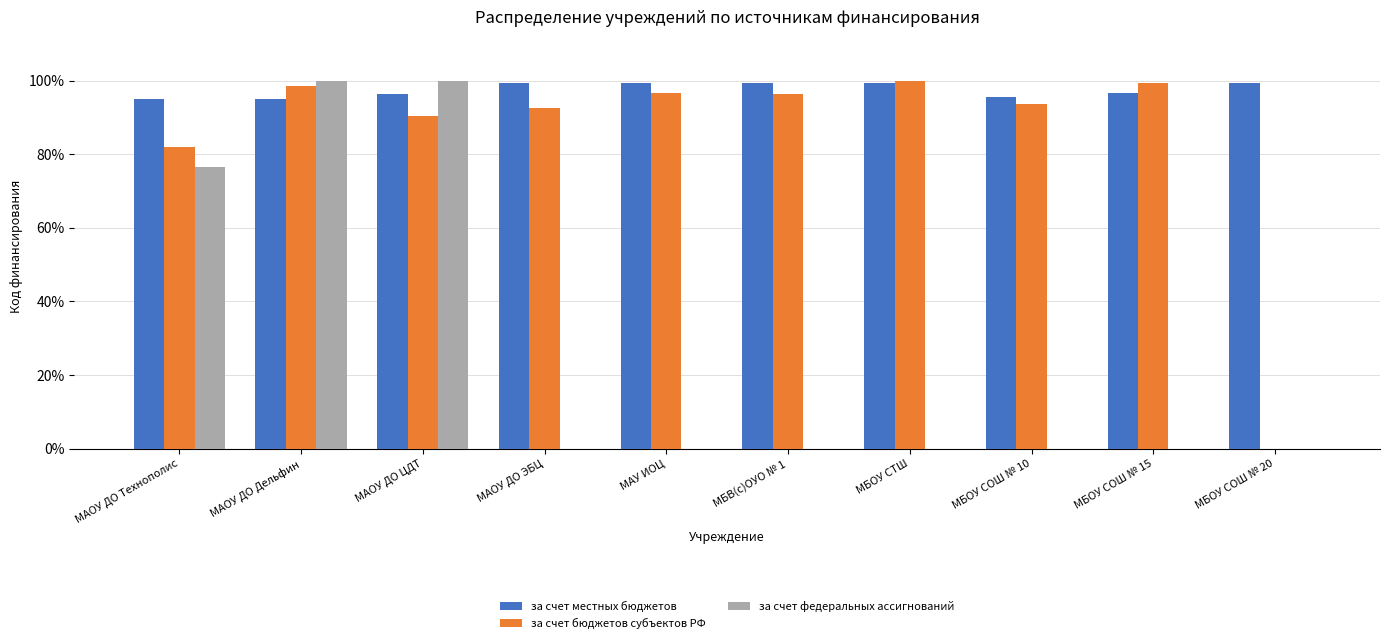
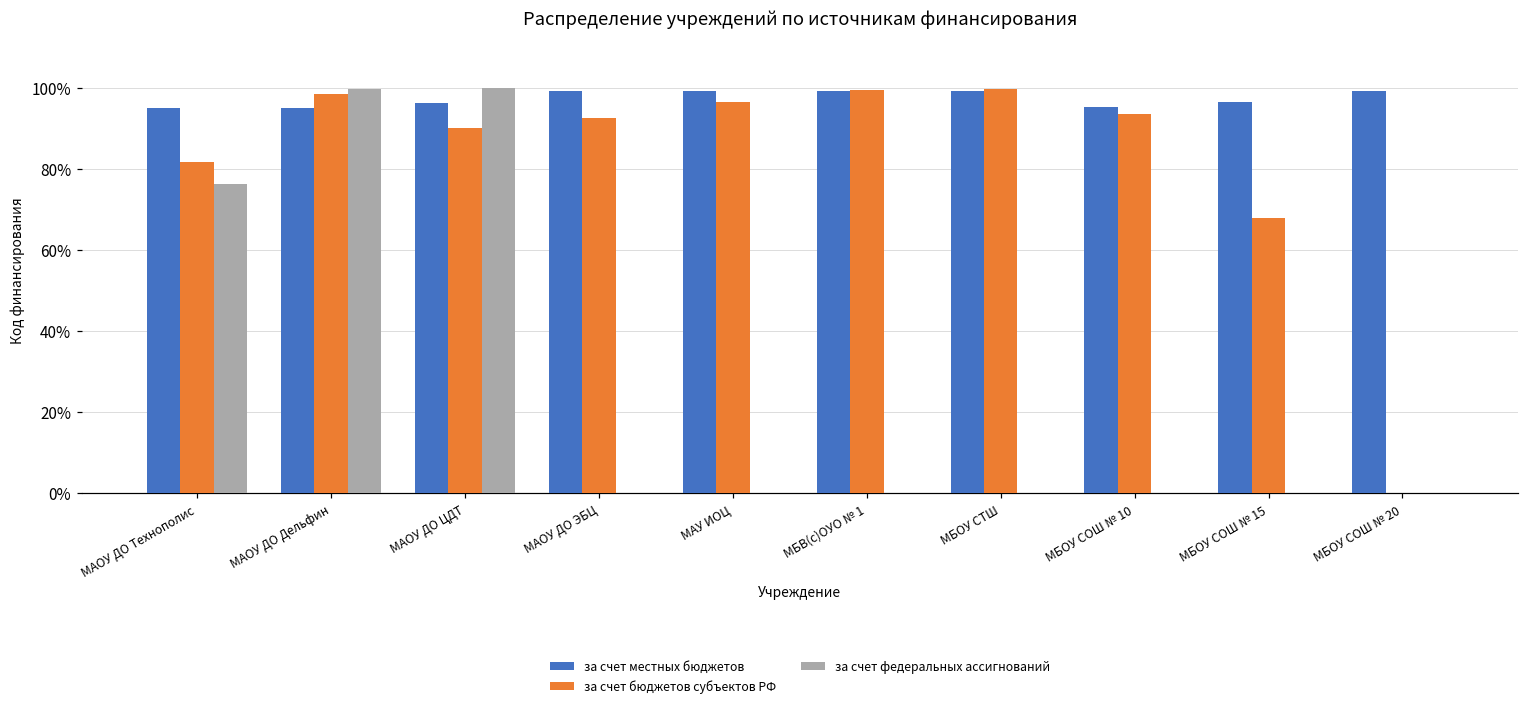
за счет бюджетов субъектов РФ, МБВ(с)ОУО № 1: 96% -> 100%
за счет бюджетов субъектов РФ, МБОУ СОШ № 15: 99% -> 68%
